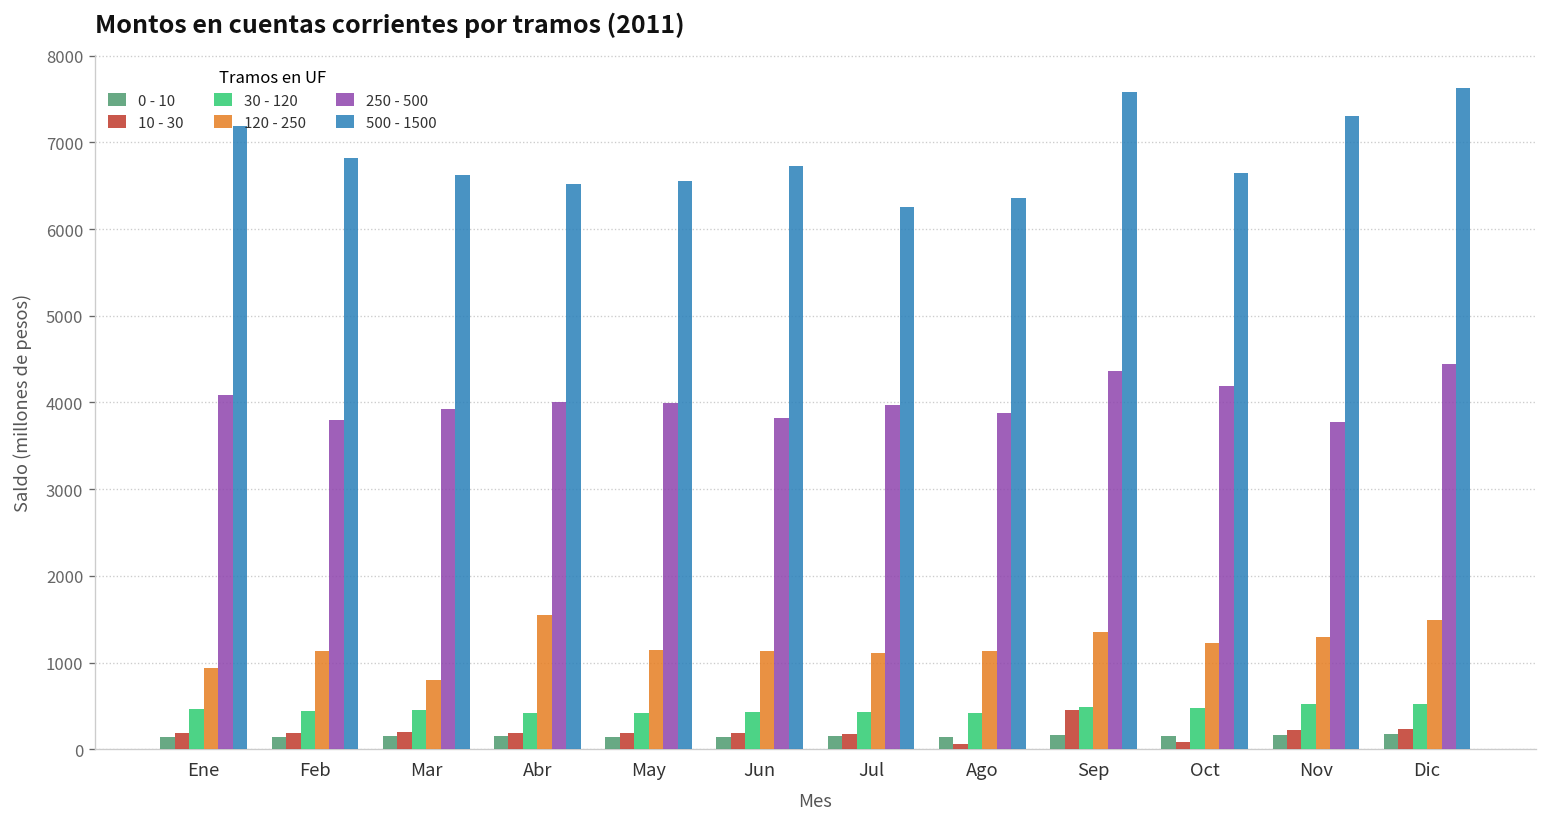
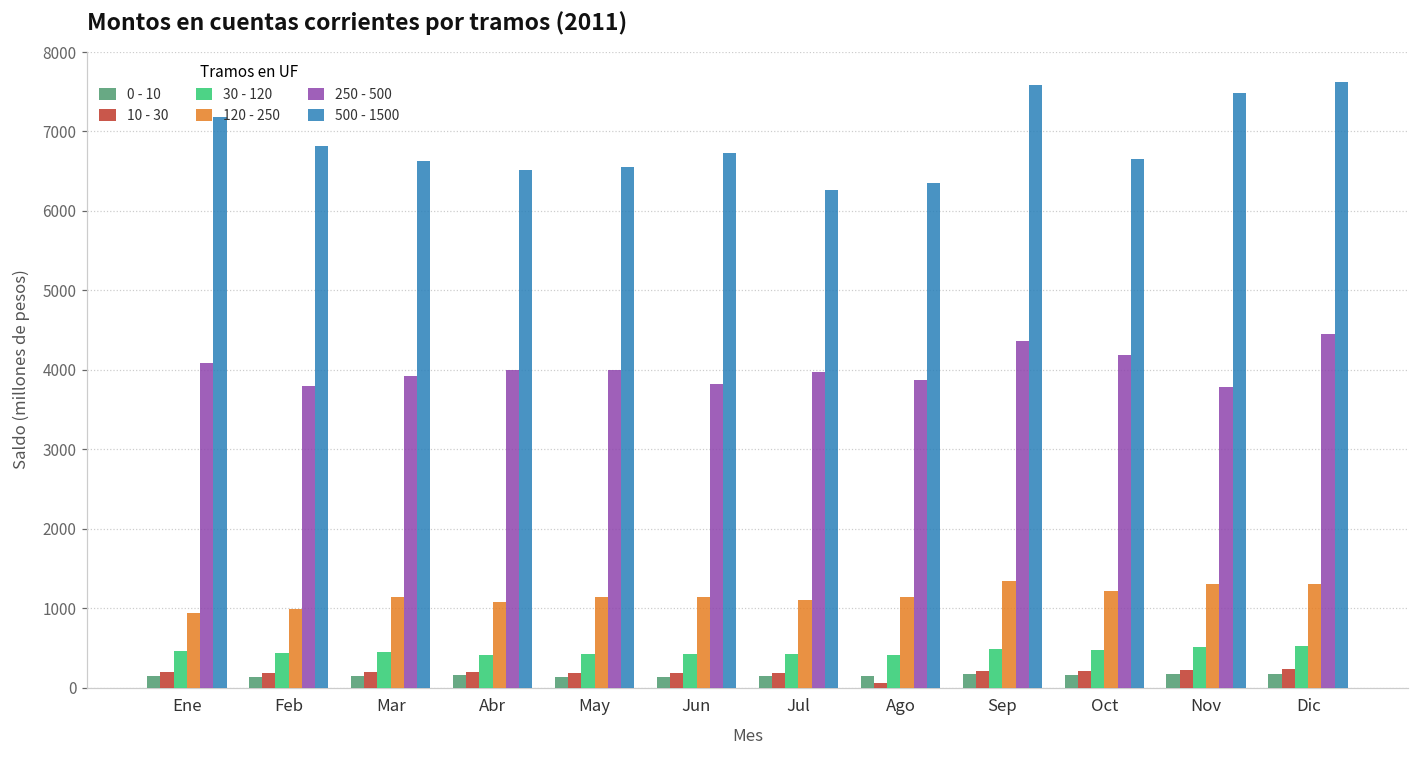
120 - 250, Feb: 1100 -> 1000
120 - 250, Mar: 800 -> 1100
120 - 250, Abr: 1500 -> 1100
10 - 30, Sep: 500 -> 200
10 - 30, Oct: 100 -> 200
500 - 1500, Nov: 7300 -> 7500
120 - 250, Dic: 1500 -> 1300
